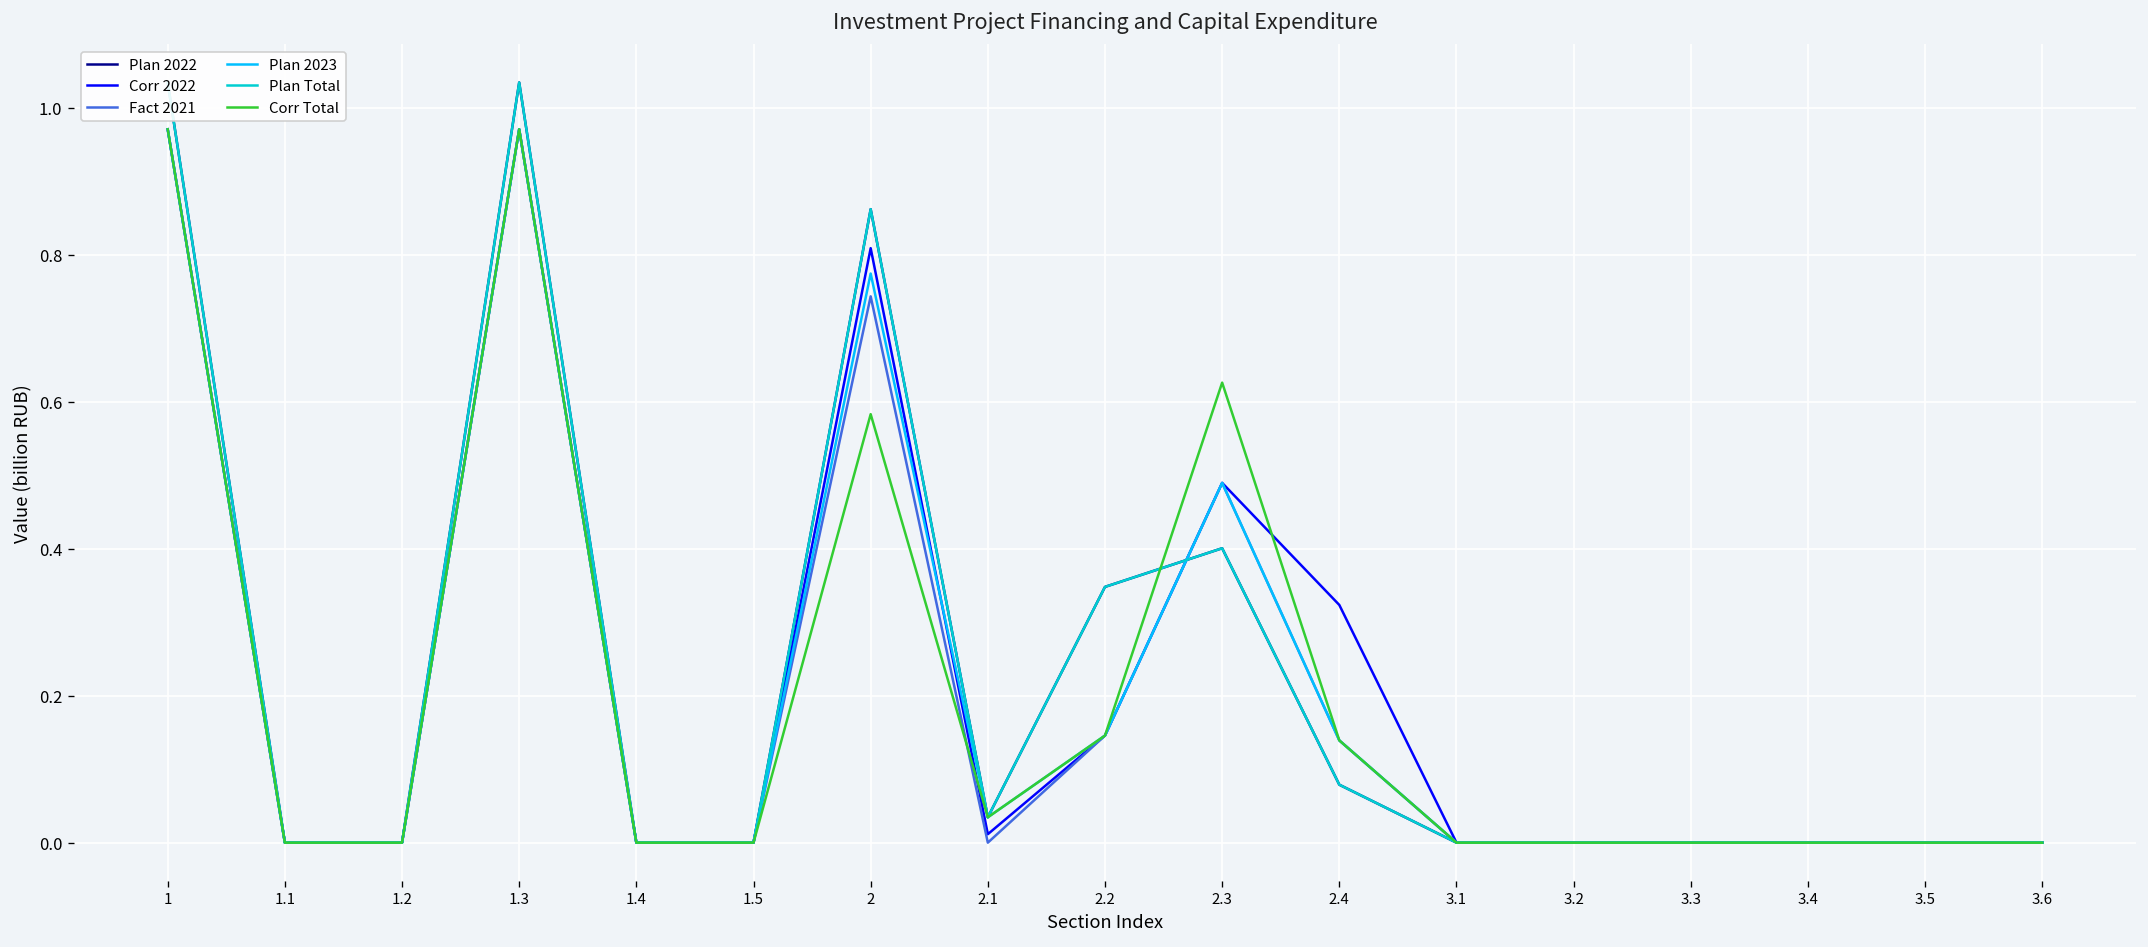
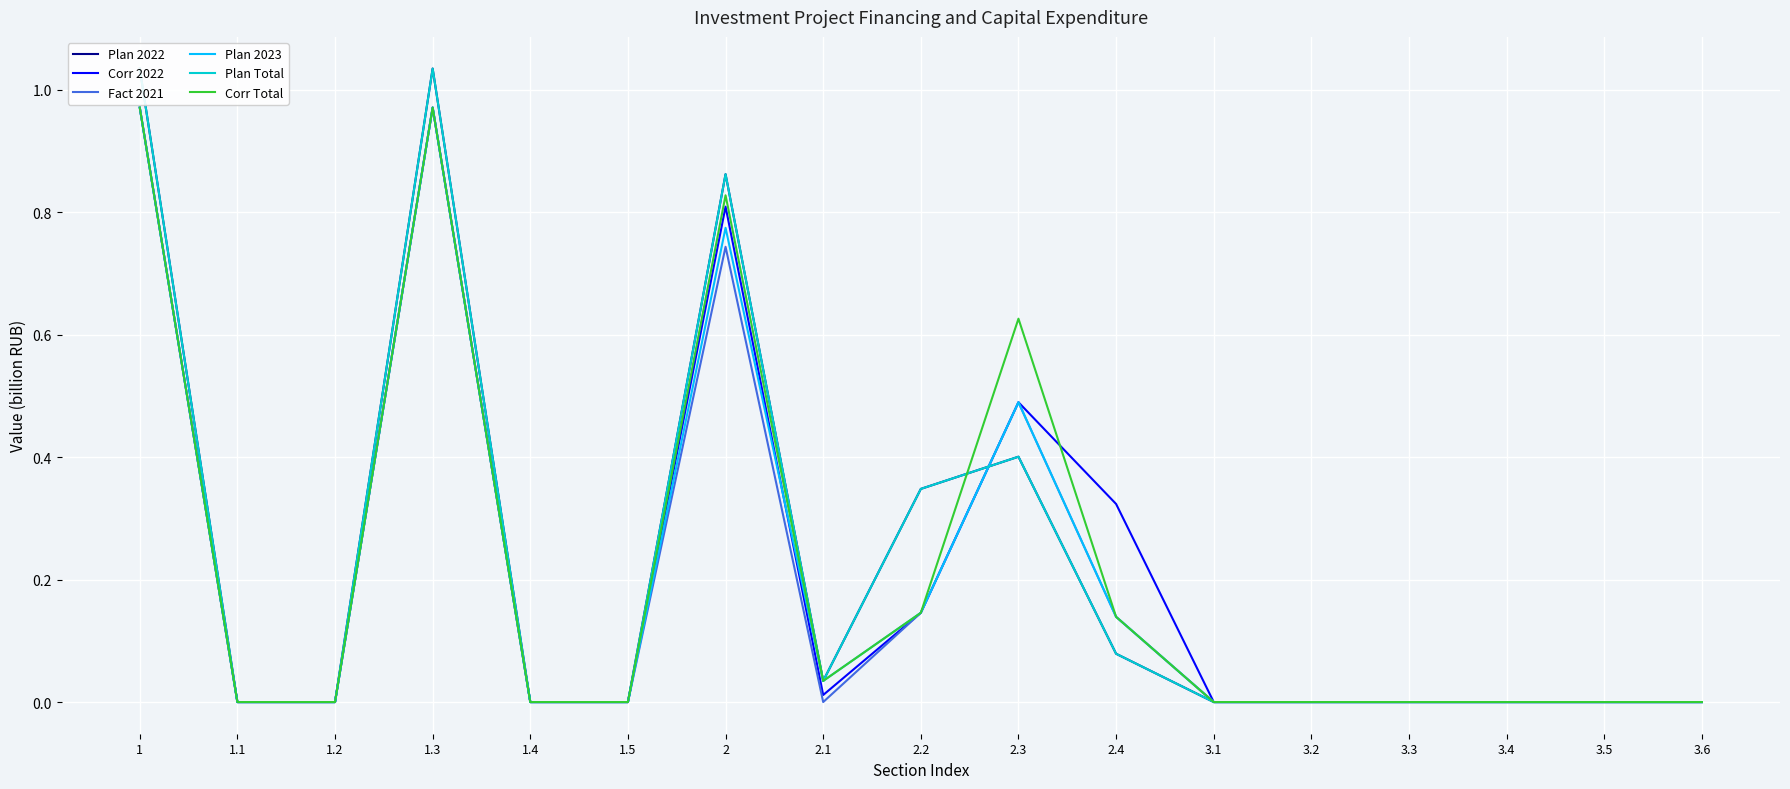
Corr Total, 2: 0.58 -> 0.83
